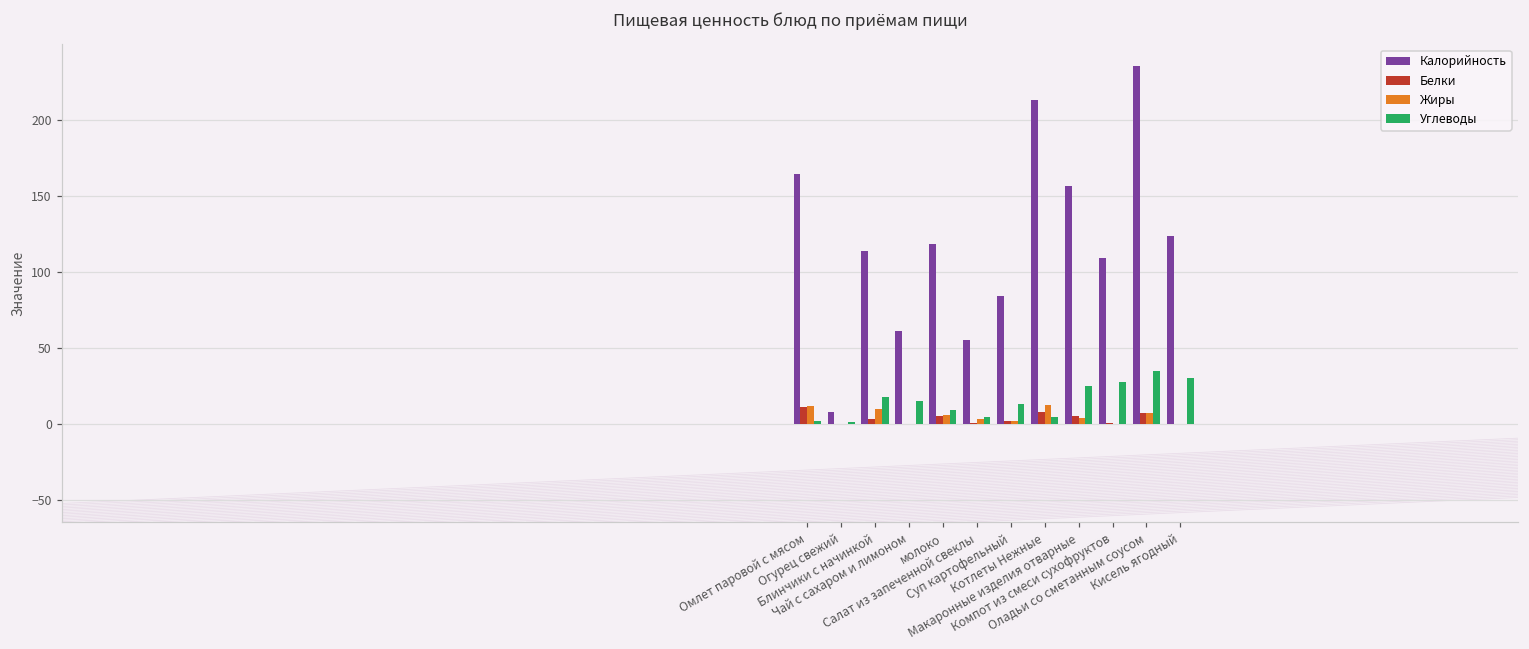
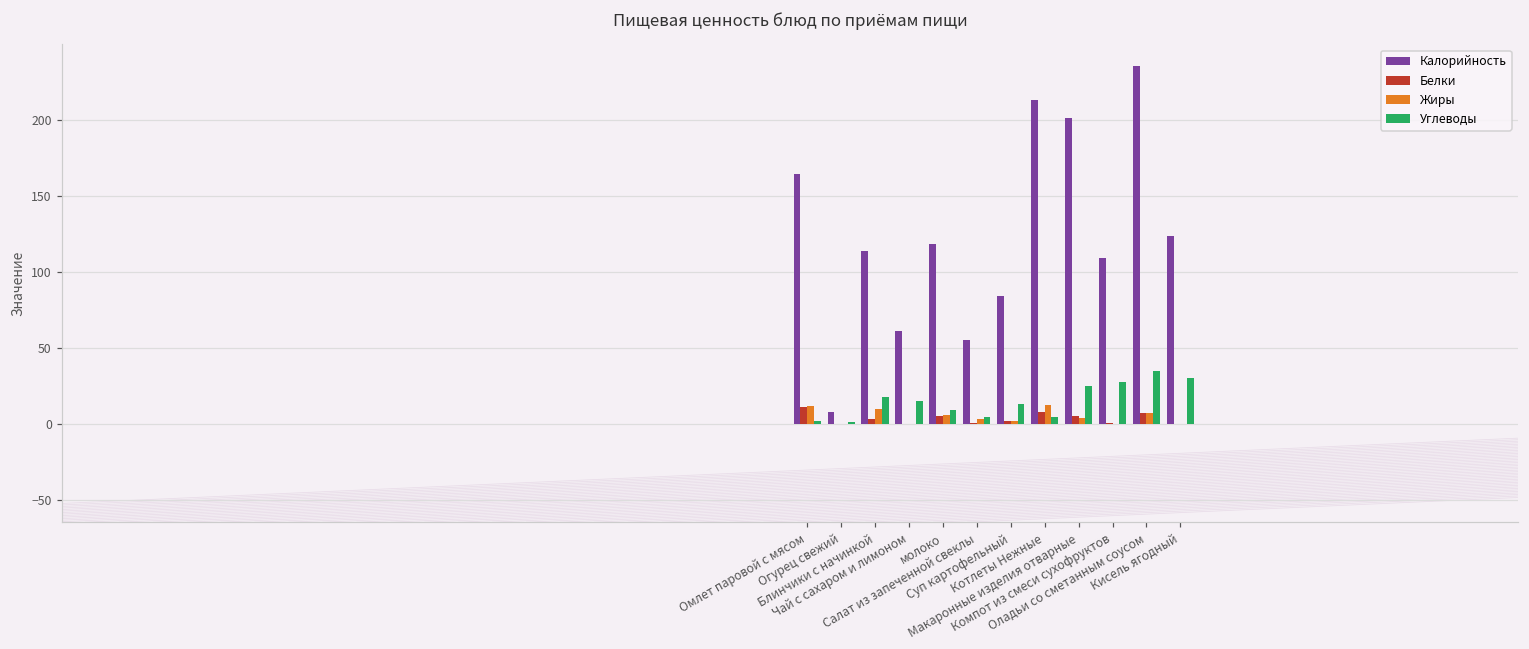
Калорийность, Макаронные изделия отварные: 157 -> 202
